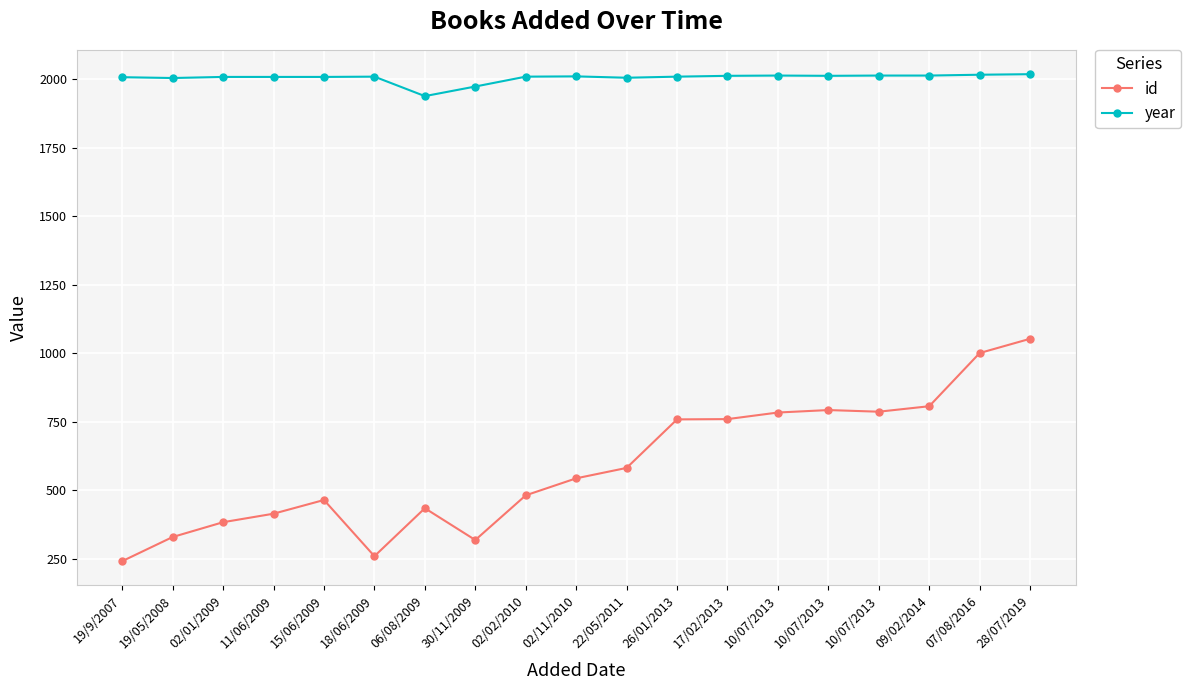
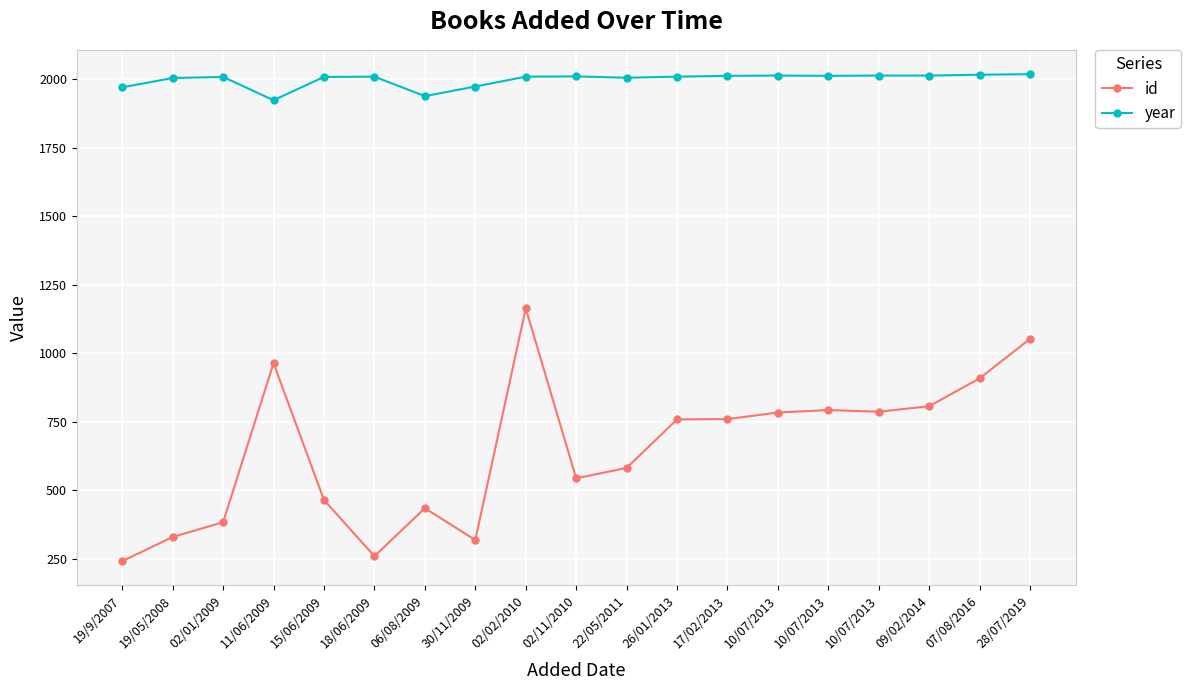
year, 19/9/2007: 2010 -> 1970
id, 11/06/2009: 420 -> 960
year, 11/06/2009: 2010 -> 1920
id, 02/02/2010: 480 -> 1160
id, 07/08/2016: 1000 -> 910
